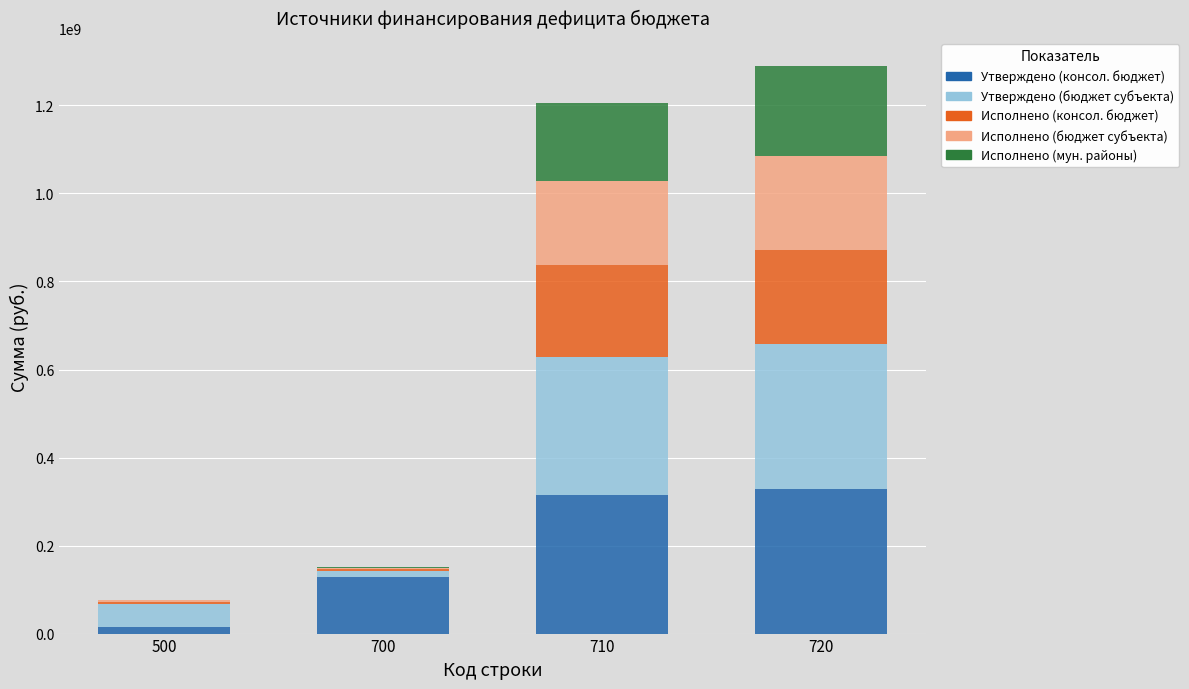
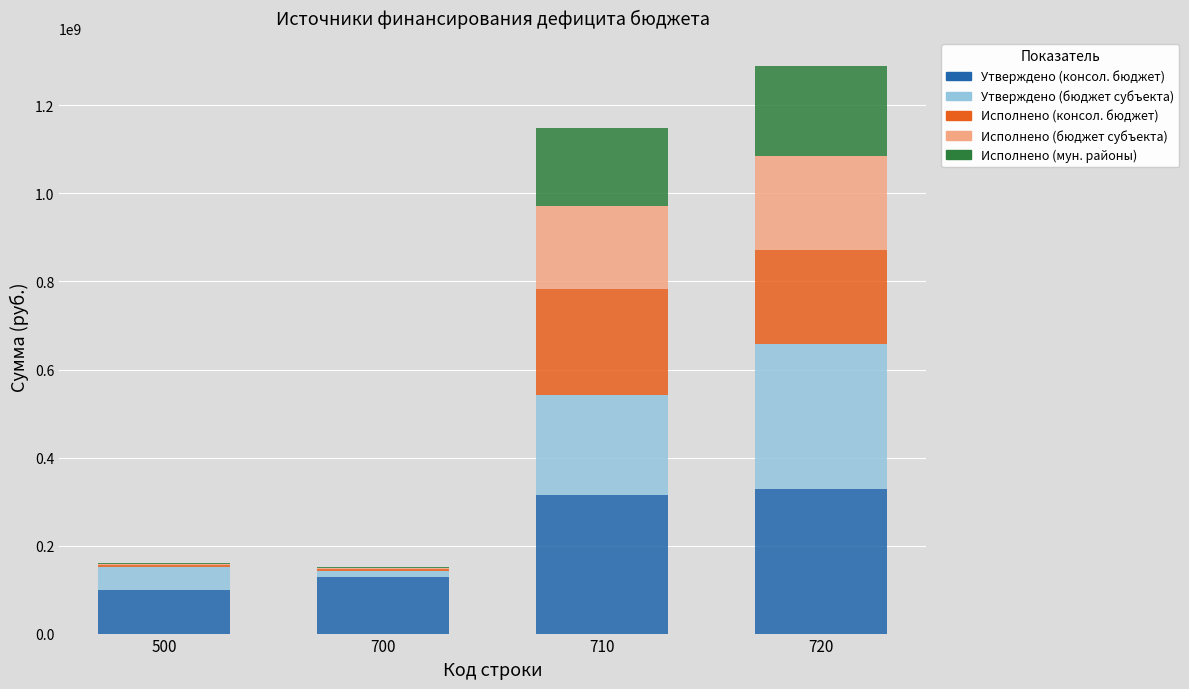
Утверждено (консол. бюджет), 500: 10000000 -> 100000000
Утверждено (бюджет субъекта), 710: 310000000 -> 230000000
Исполнено (консол. бюджет), 710: 210000000 -> 240000000
